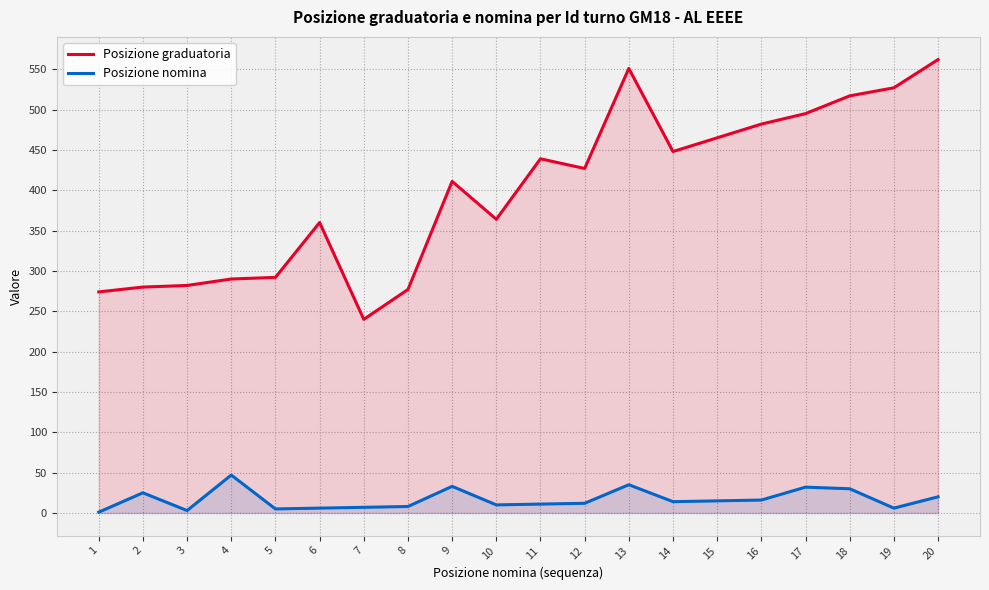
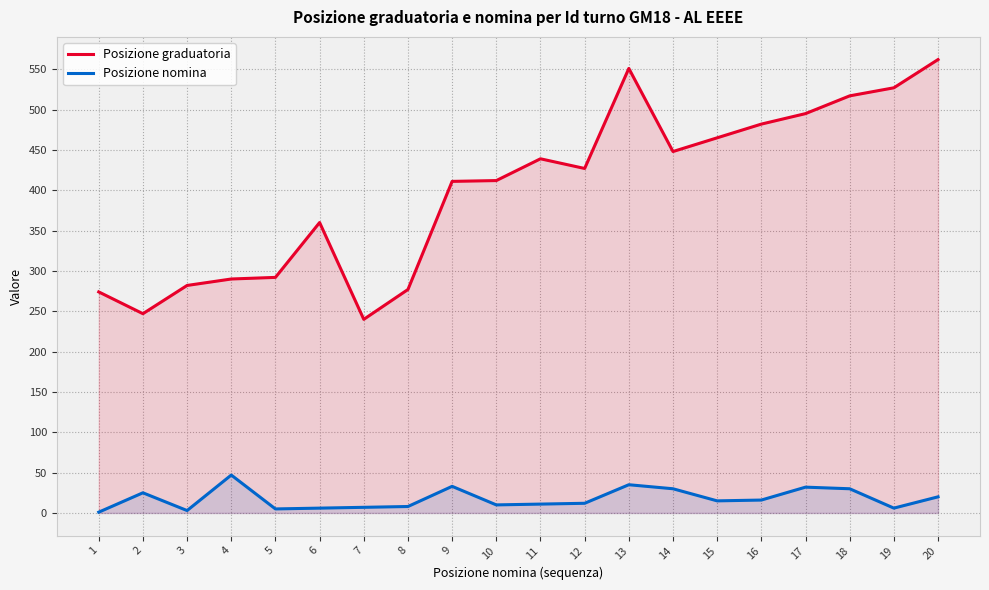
Posizione graduatoria, 2: 280 -> 250
Posizione graduatoria, 10: 360 -> 410
Posizione nomina, 14: 10 -> 30
